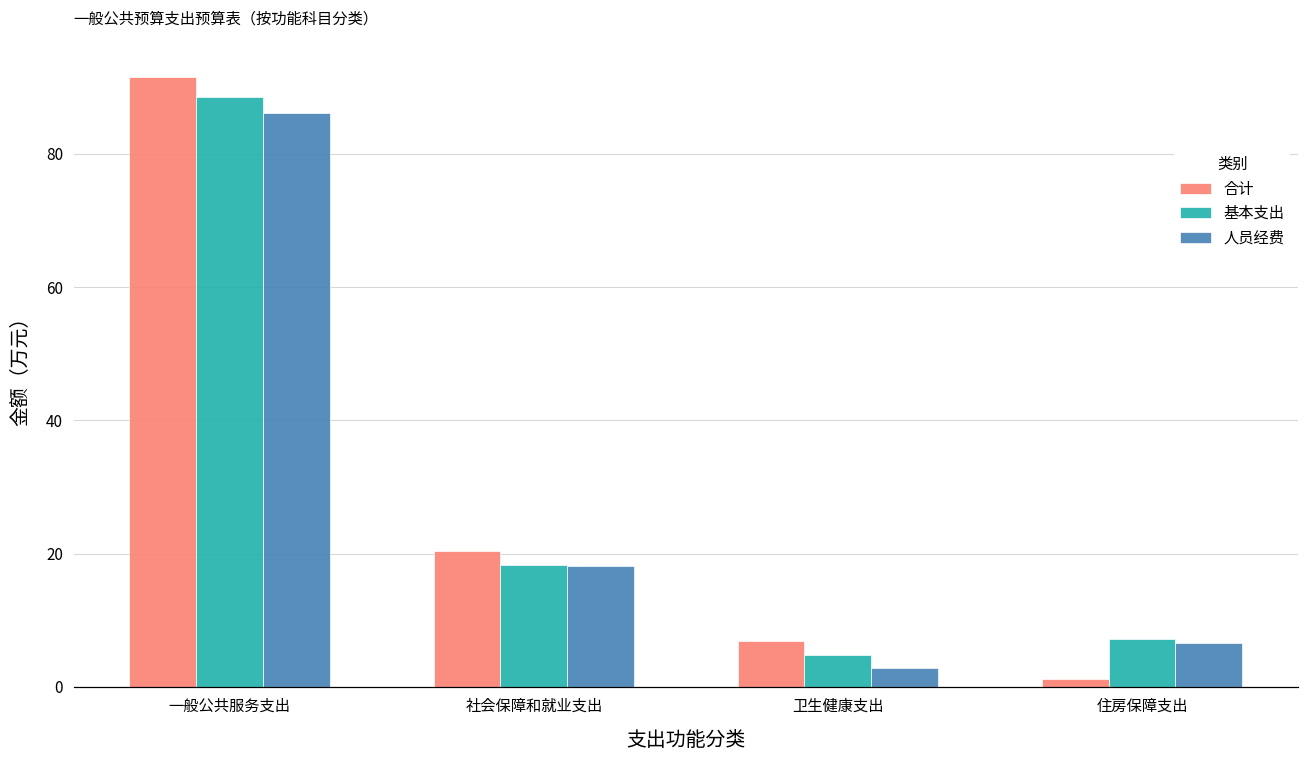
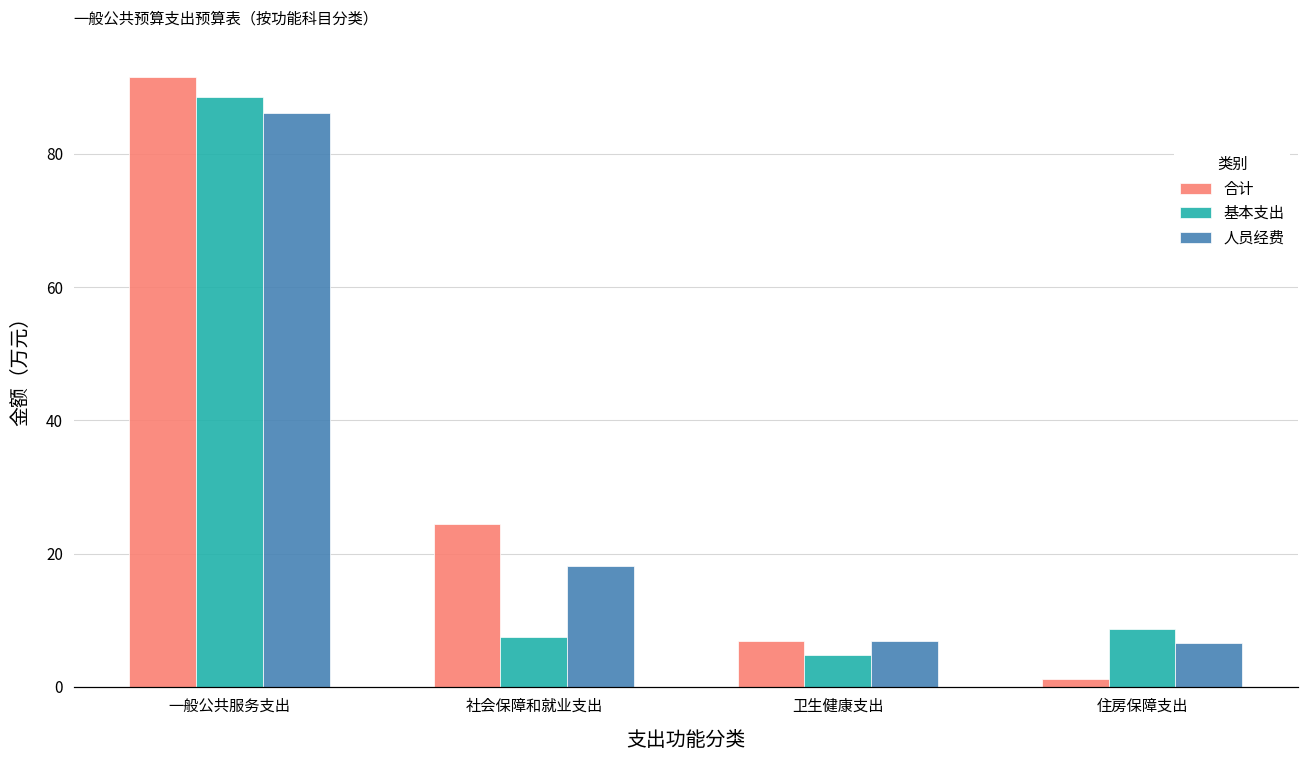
合计, 社会保障和就业支出: 20 -> 24
基本支出, 社会保障和就业支出: 18 -> 7
人员经费, 卫生健康支出: 3 -> 7
基本支出, 住房保障支出: 7 -> 9
